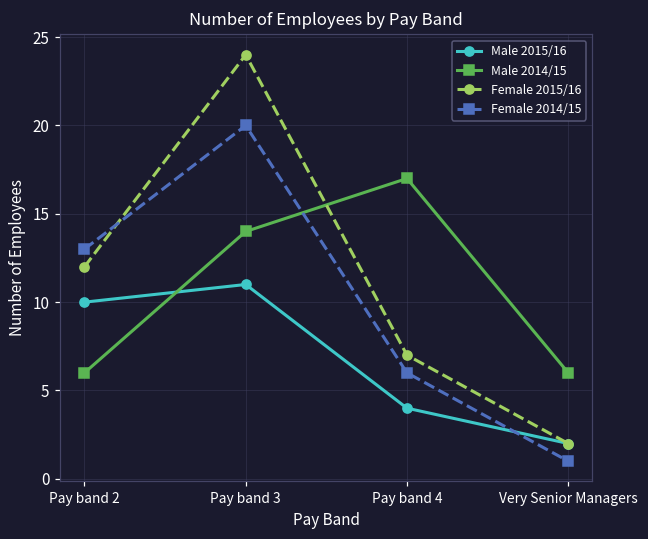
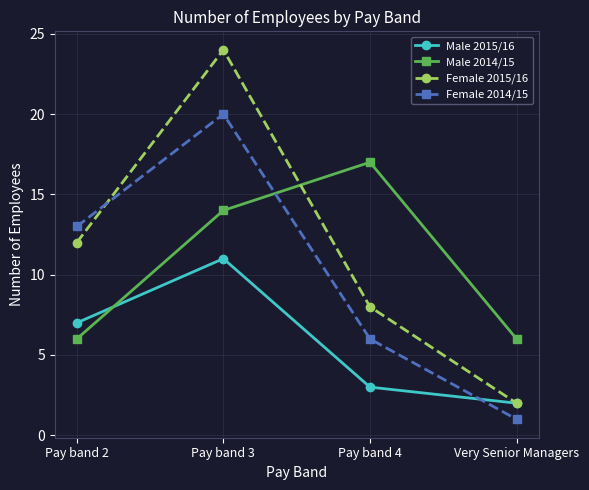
Male 2015/16, Pay band 2: 10 -> 7
Male 2015/16, Pay band 4: 4 -> 3
Female 2015/16, Pay band 4: 7 -> 8
